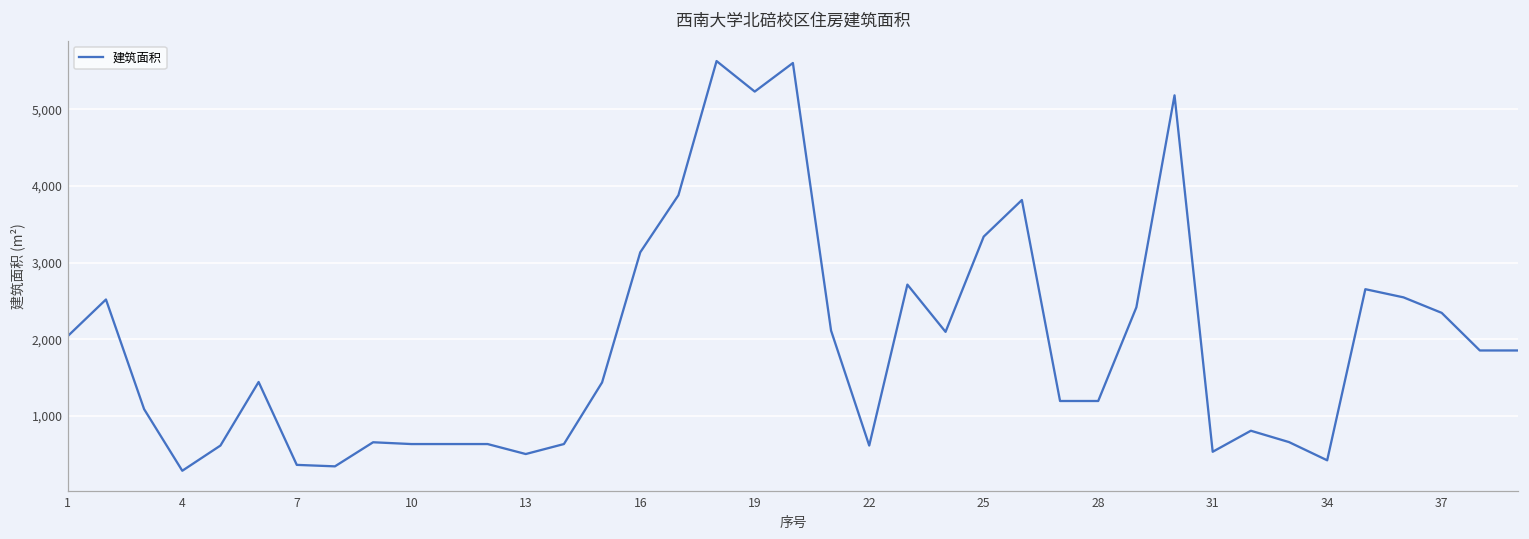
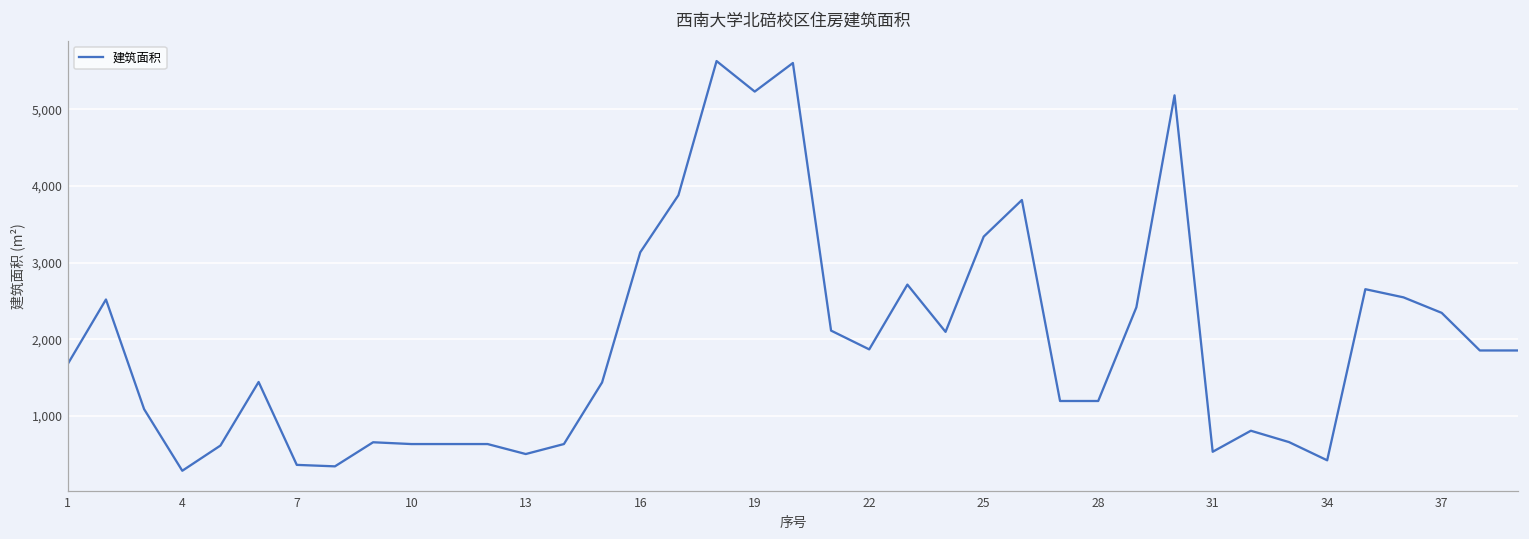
1: 2,000 -> 1,700
22: 600 -> 1,900
